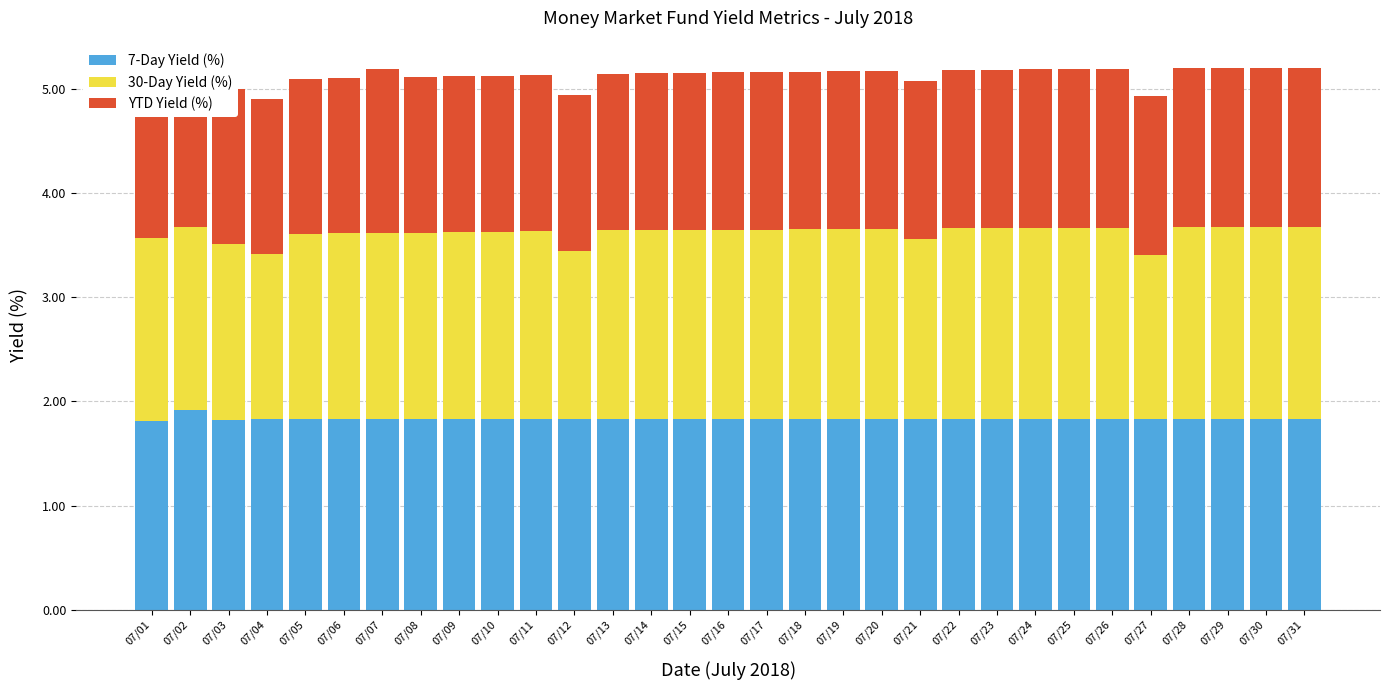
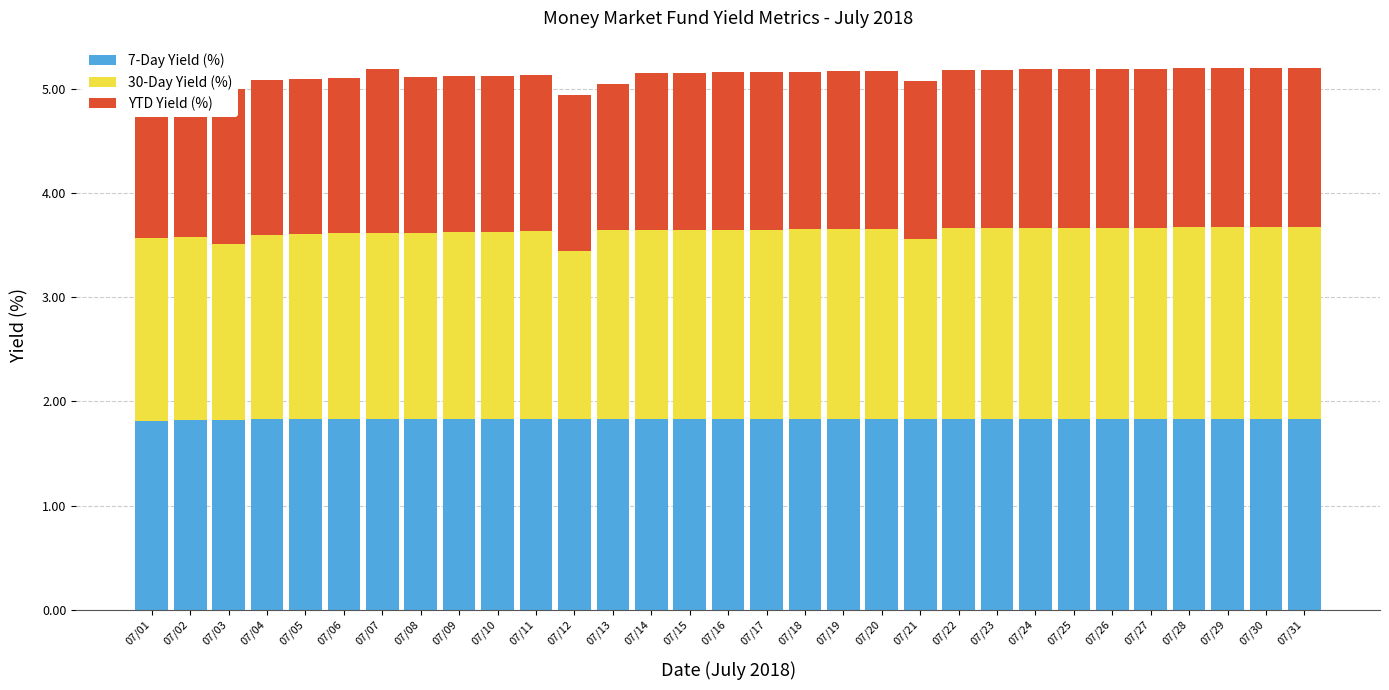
7-Day Yield (%), 07/02: 1.91 -> 1.82
30-Day Yield (%), 07/04: 1.59 -> 1.77
YTD Yield (%), 07/13: 1.50 -> 1.40
30-Day Yield (%), 07/27: 1.57 -> 1.83
